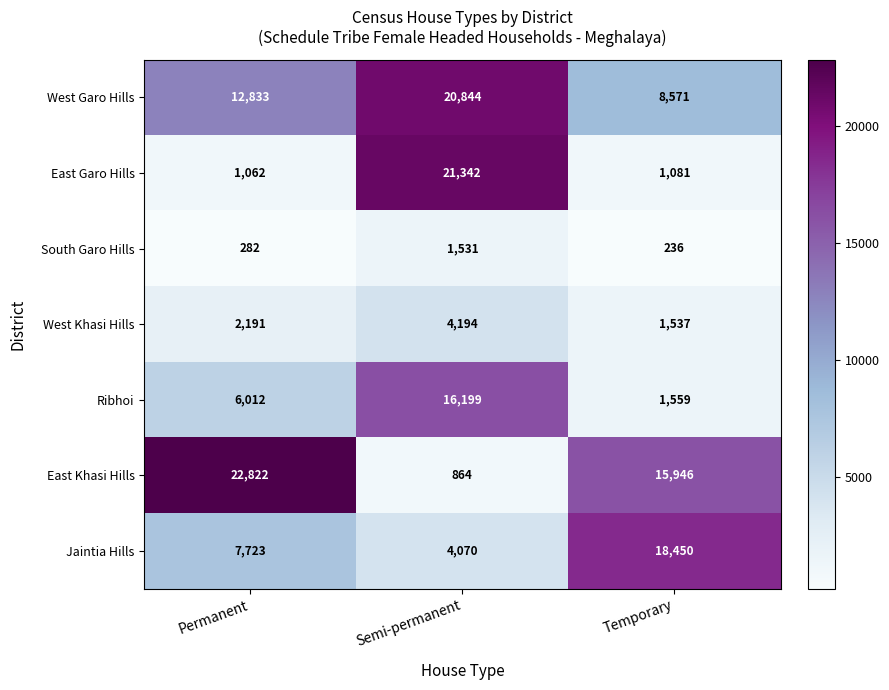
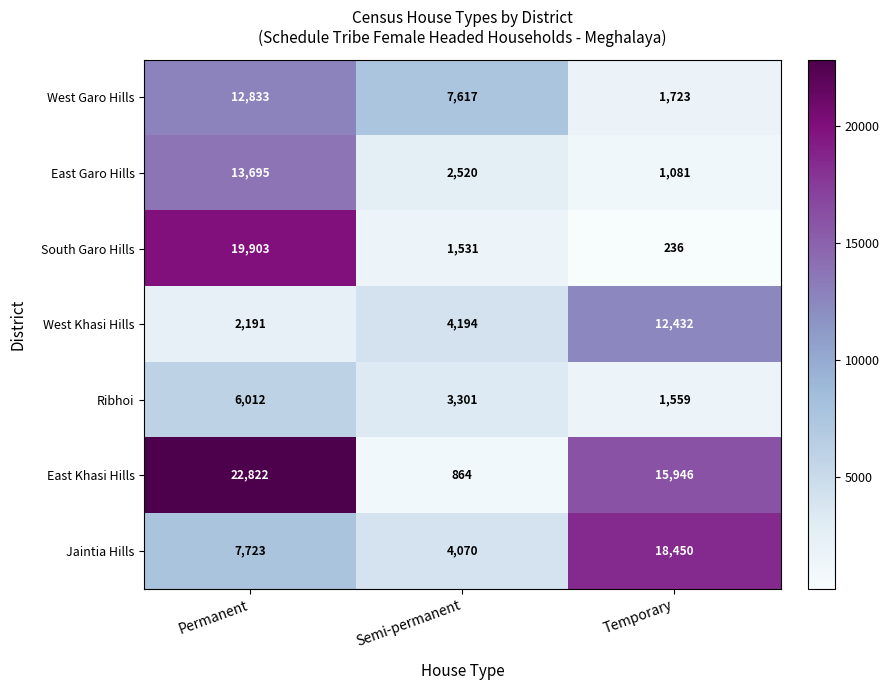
West Garo Hills, Semi-permanent: 20,844 -> 7,617
West Garo Hills, Temporary: 8,571 -> 1,723
East Garo Hills, Permanent: 1,062 -> 13,695
East Garo Hills, Semi-permanent: 21,342 -> 2,520
South Garo Hills, Permanent: 282 -> 19,903
West Khasi Hills, Temporary: 1,537 -> 12,432
Ribhoi, Semi-permanent: 16,199 -> 3,301
